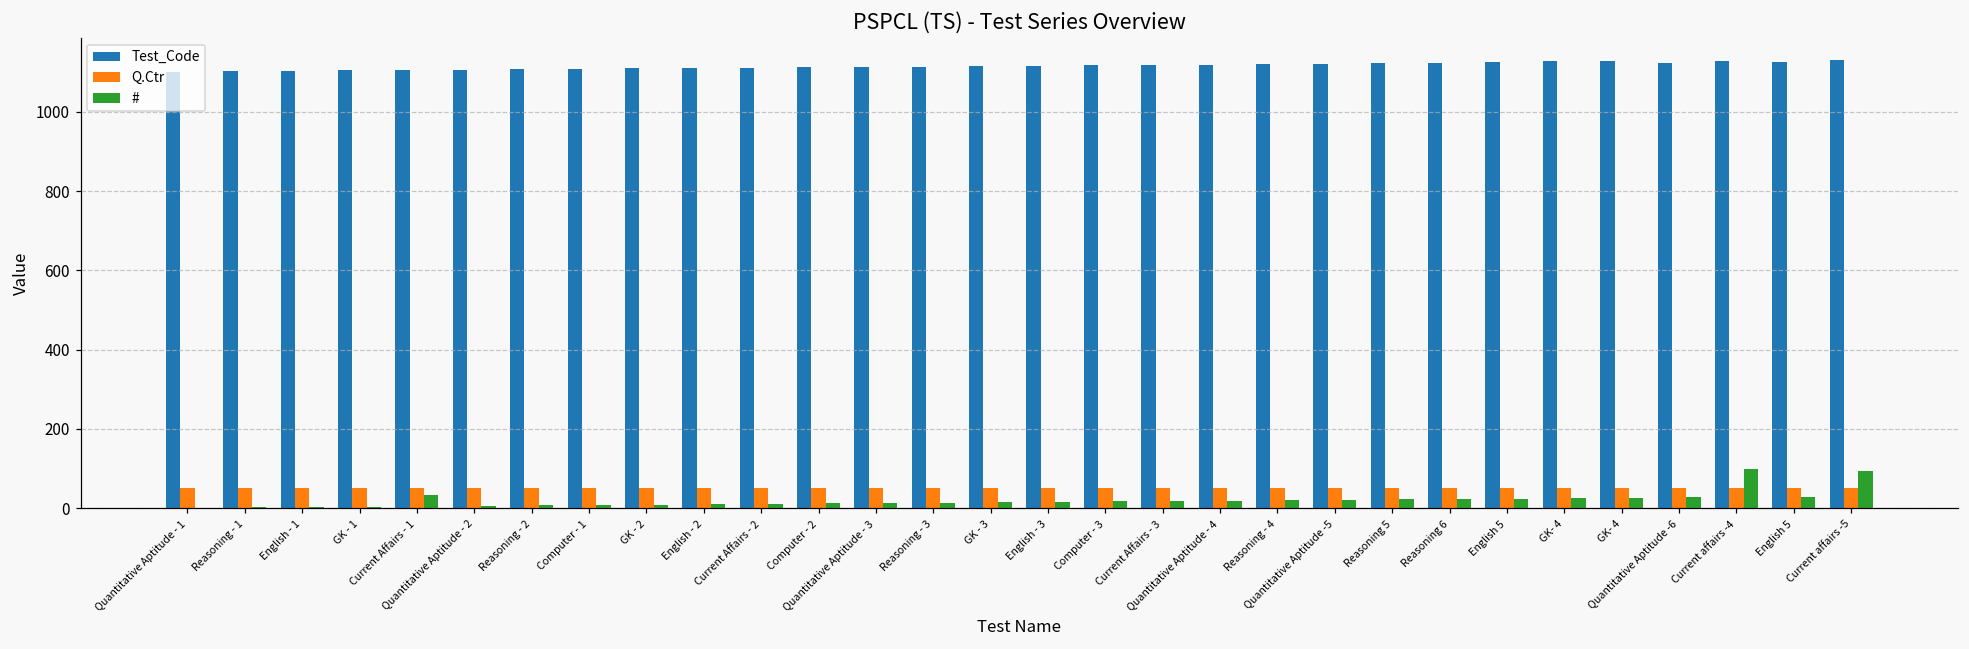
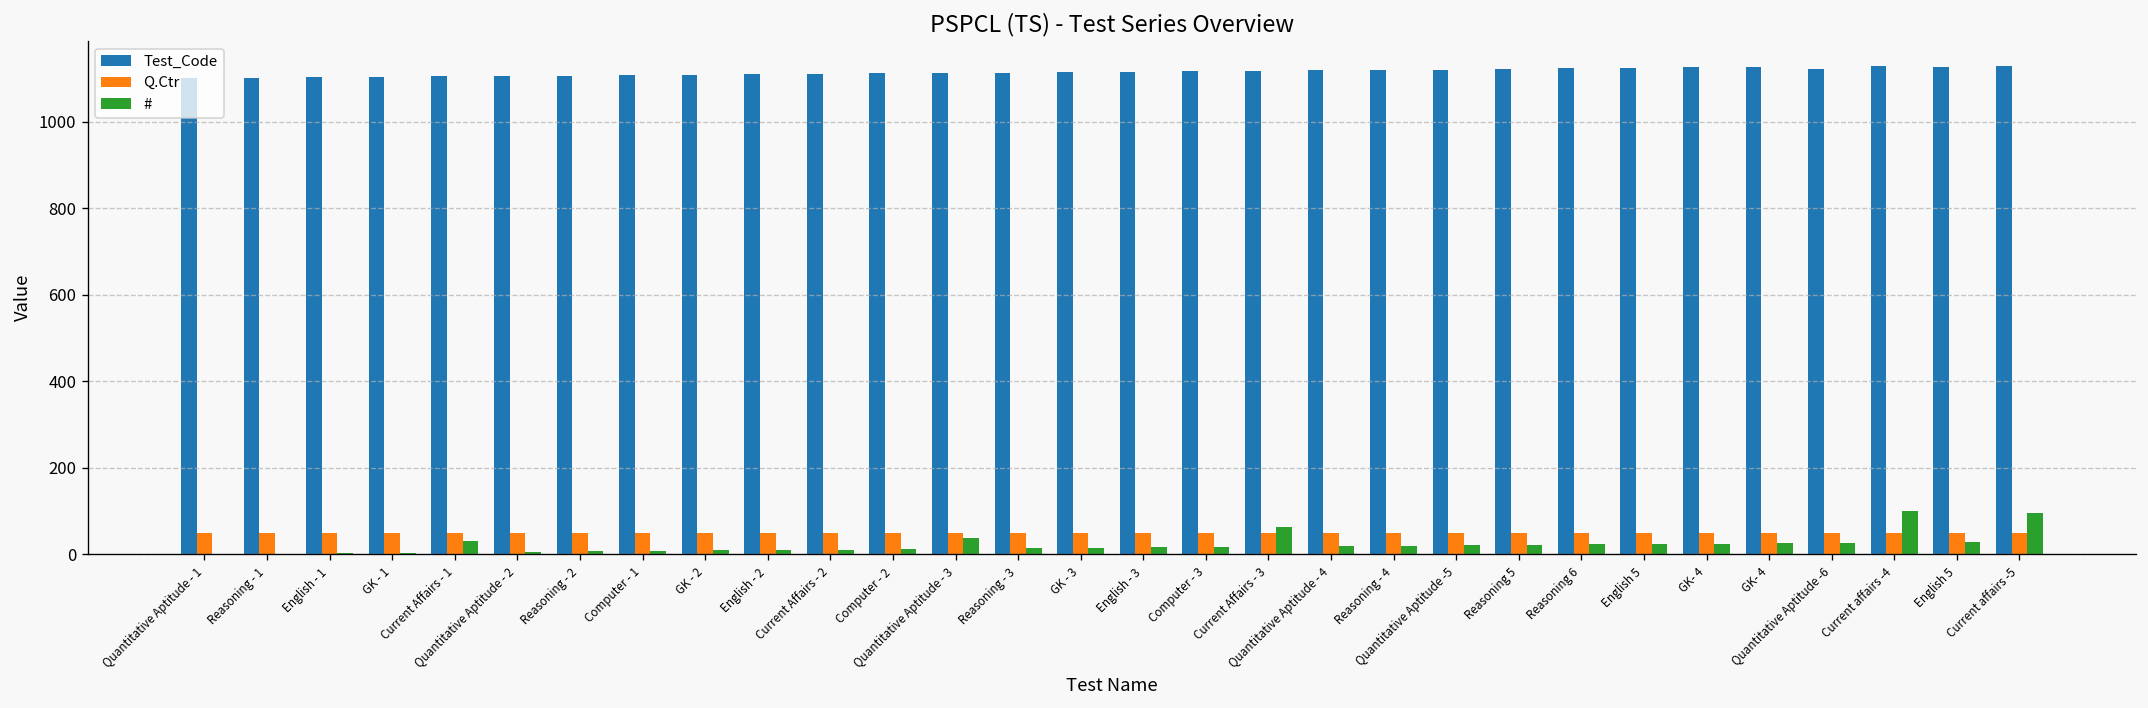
#, Quantitative Aptitude - 3: 10 -> 40
#, Current Affairs - 3: 20 -> 60
